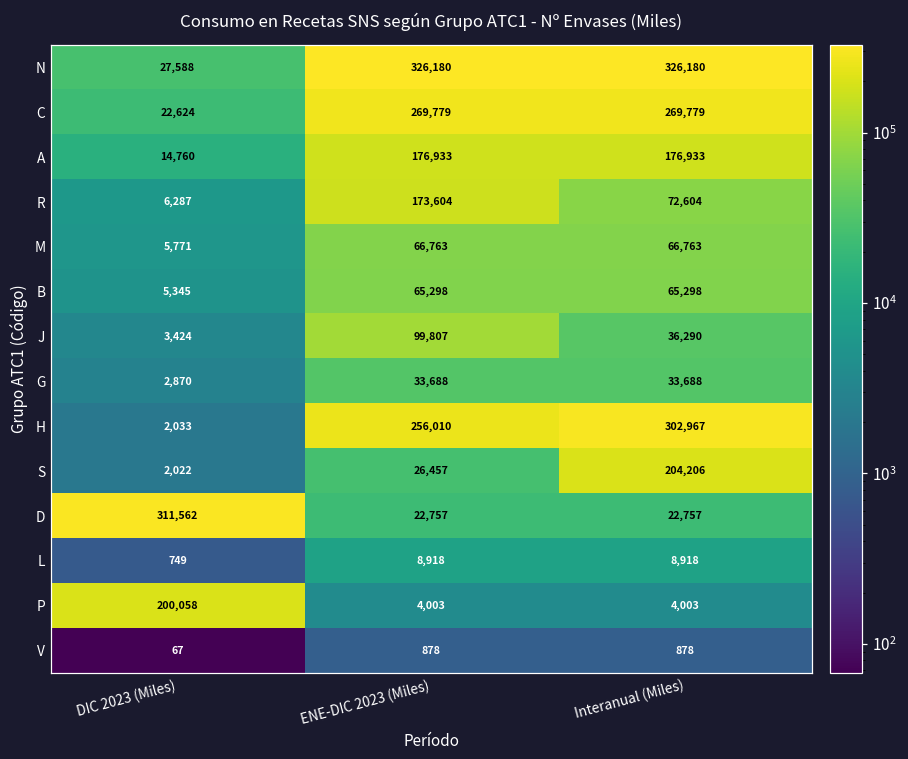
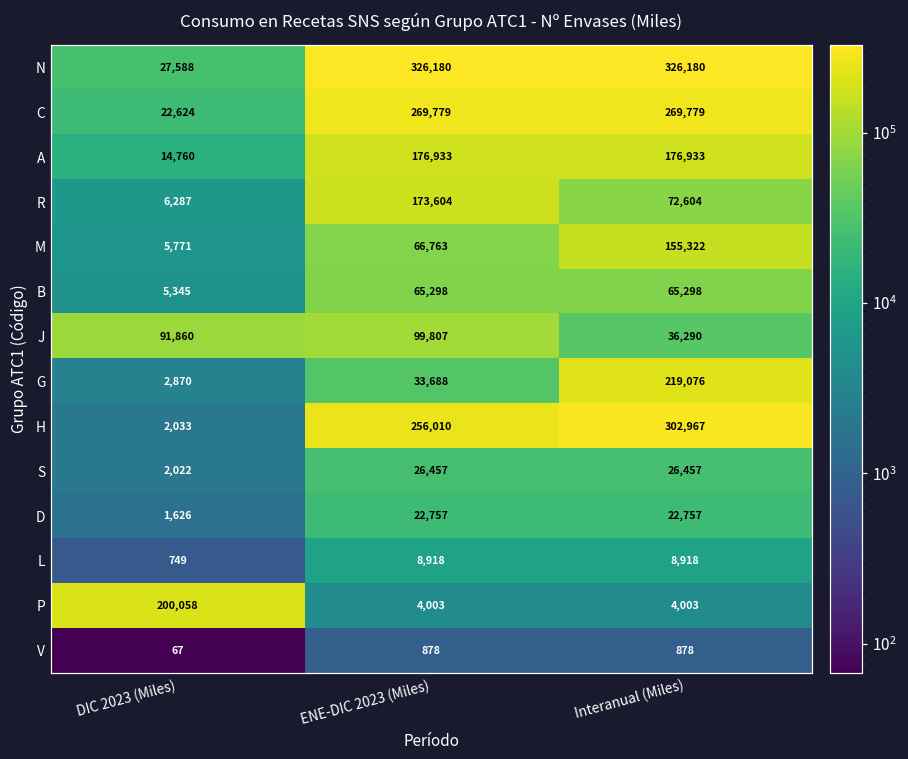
M, Interanual (Miles): 66,763 -> 155,322
J, DIC 2023 (Miles): 3,424 -> 91,860
G, Interanual (Miles): 33,688 -> 219,076
S, Interanual (Miles): 204,206 -> 26,457
D, DIC 2023 (Miles): 311,562 -> 1,626
